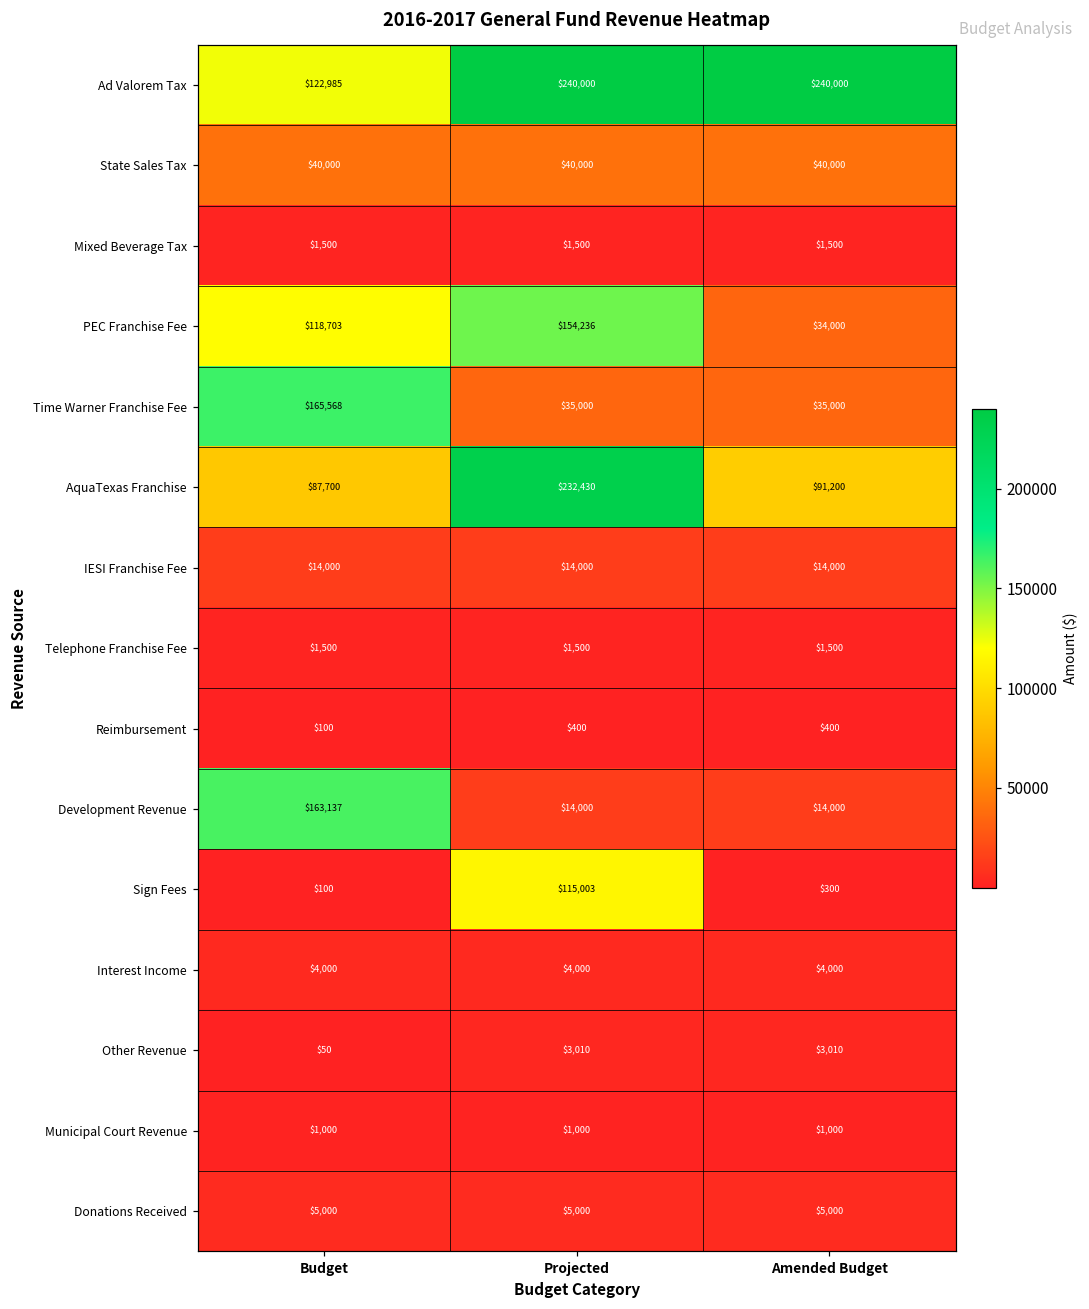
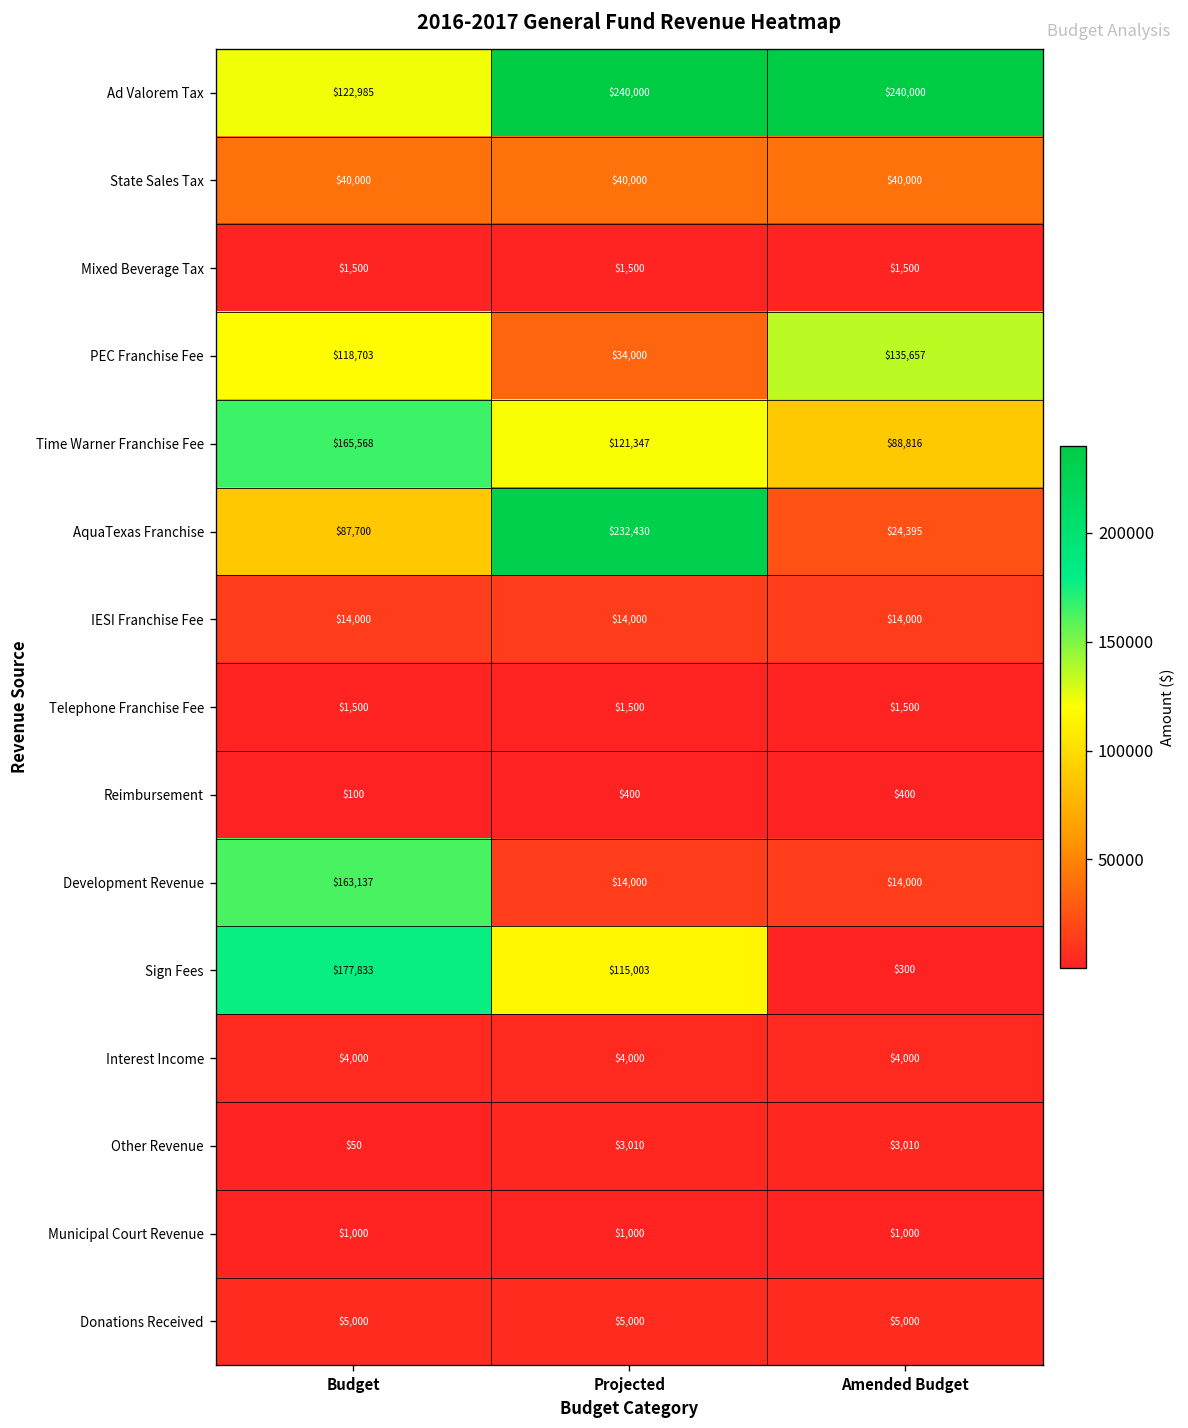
PEC Franchise Fee, Projected: $154,236 -> $34,000
PEC Franchise Fee, Amended Budget: $34,000 -> $135,657
Time Warner Franchise Fee, Projected: $35,000 -> $121,347
Time Warner Franchise Fee, Amended Budget: $35,000 -> $88,816
AquaTexas Franchise, Amended Budget: $91,200 -> $24,395
Sign Fees, Budget: $100 -> $177,833
